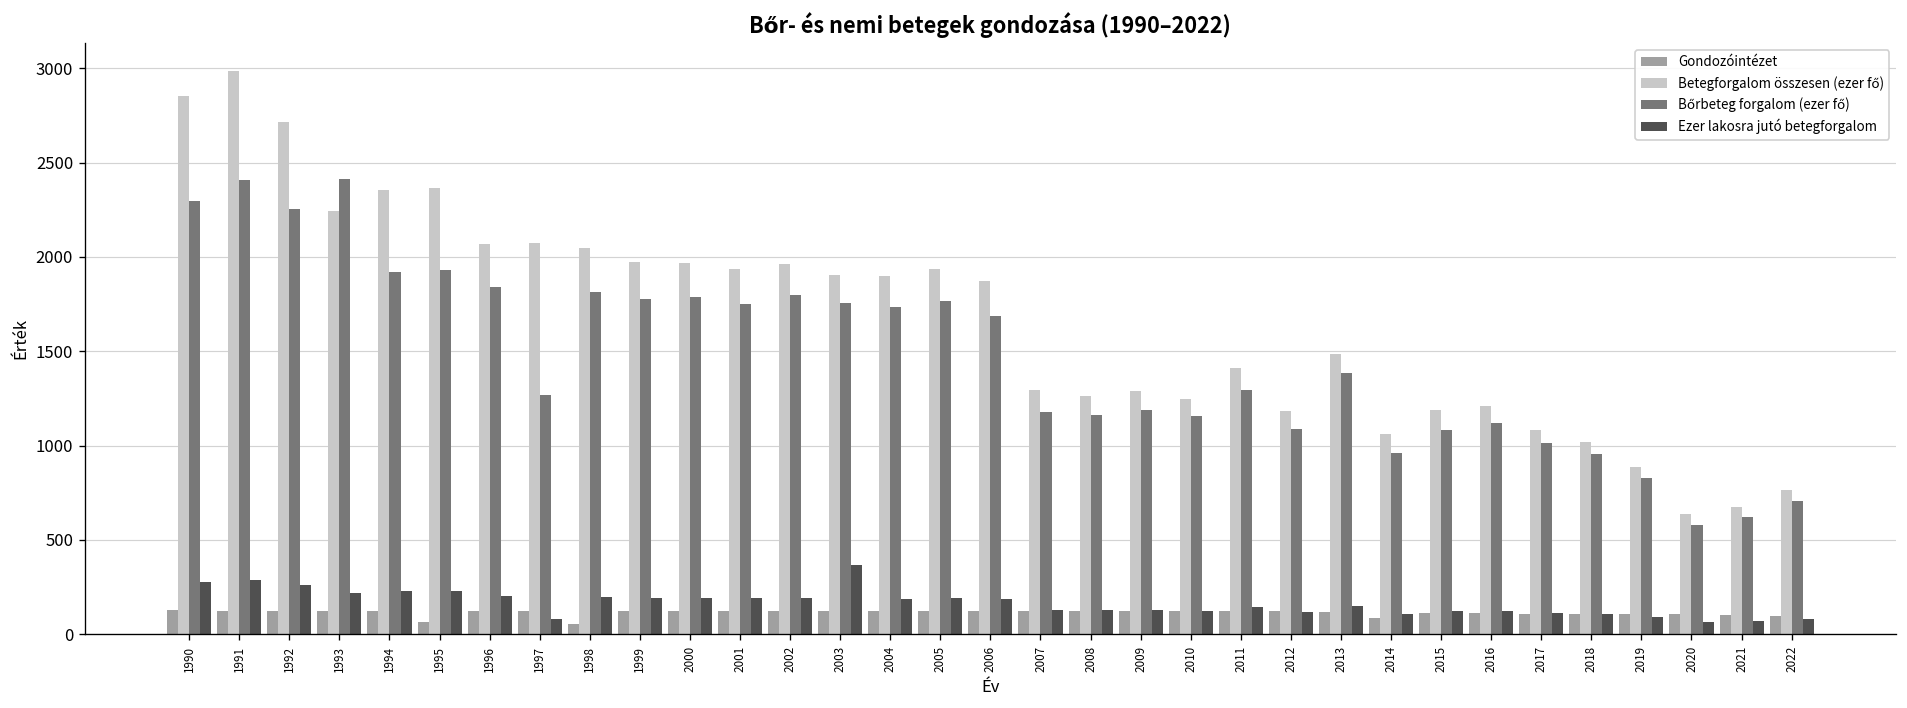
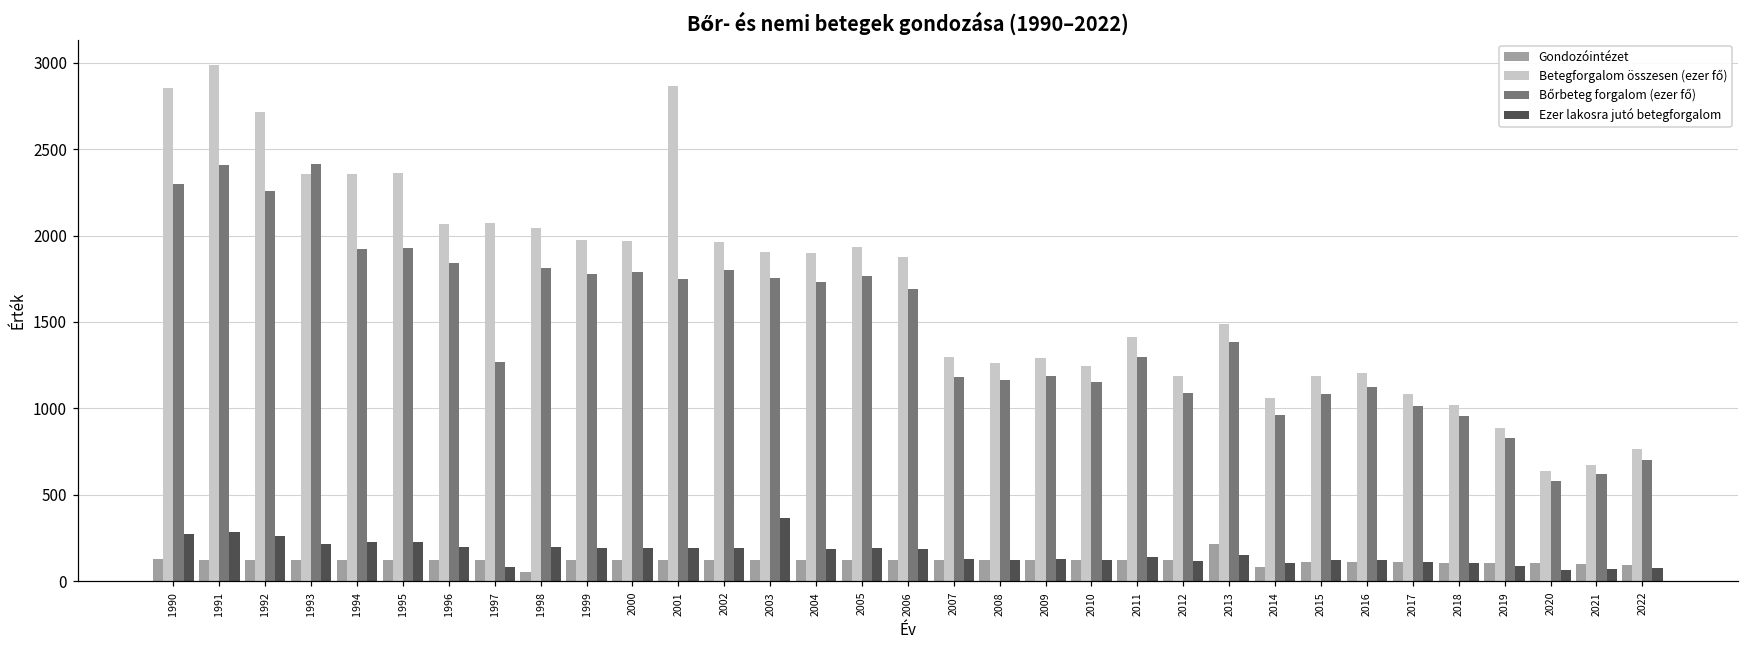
Betegforgalom összesen (ezer fő), 1993: 2250 -> 2360
Gondozóintézet, 1995: 70 -> 120
Betegforgalom összesen (ezer fő), 2001: 1940 -> 2860
Gondozóintézet, 2013: 120 -> 220
